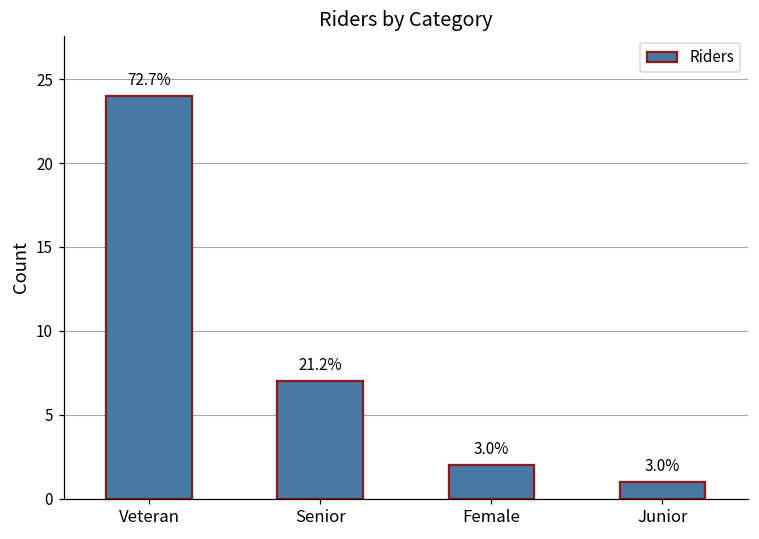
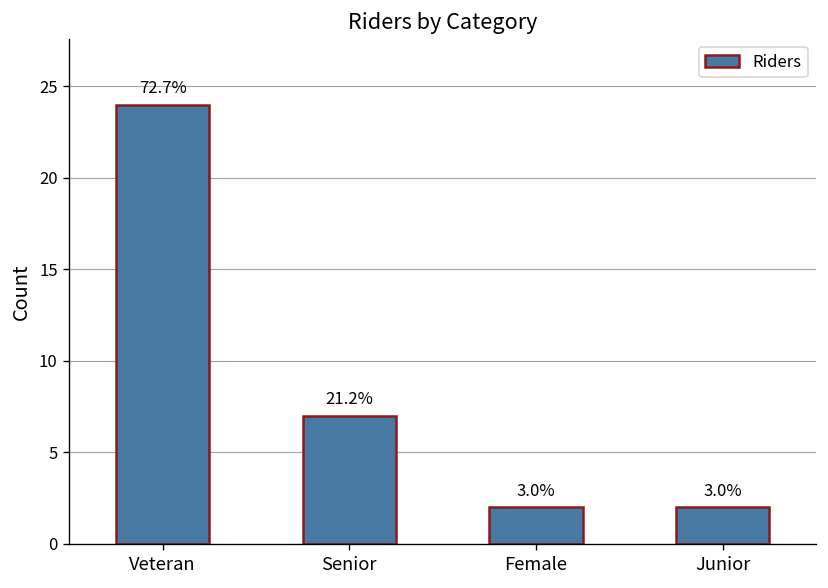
Junior: 1 -> 2
